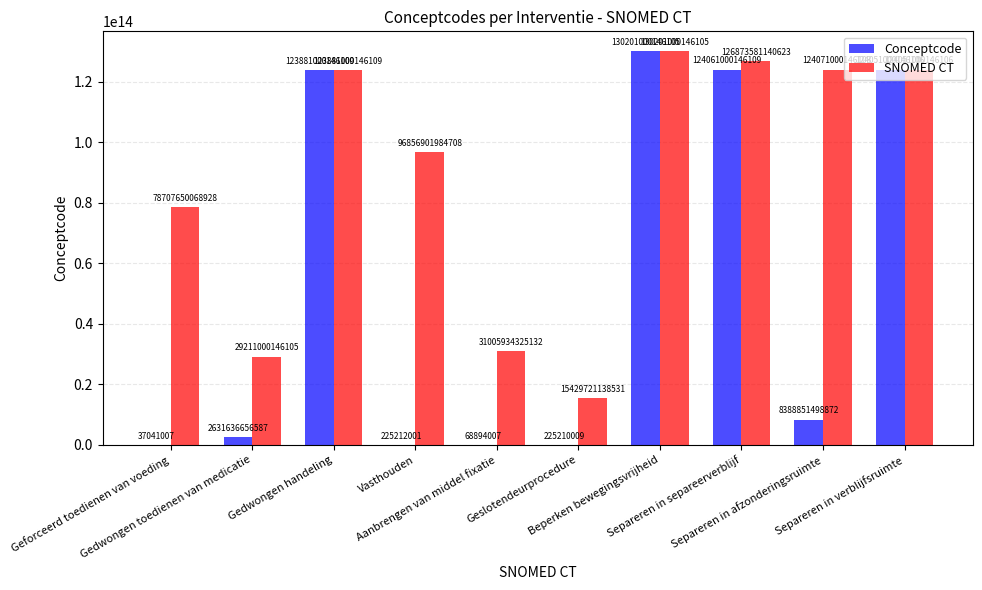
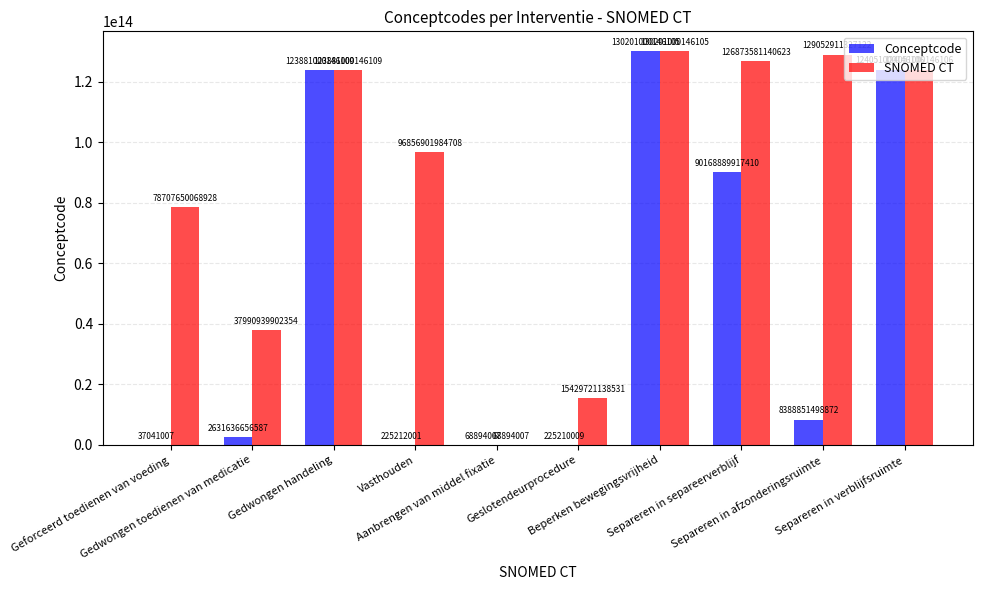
SNOMED CT, Gedwongen toedienen van medicatie: 29211000146105 -> 37990939902354
SNOMED CT, Aanbrengen van middel fixatie: 31005934325132 -> 68894007
Conceptcode, Separeren in separeerverblijf: 124061000146109 -> 90168889917410
SNOMED CT, Separeren in afzonderingsruimte: 124000000000000 -> 129000000000000
